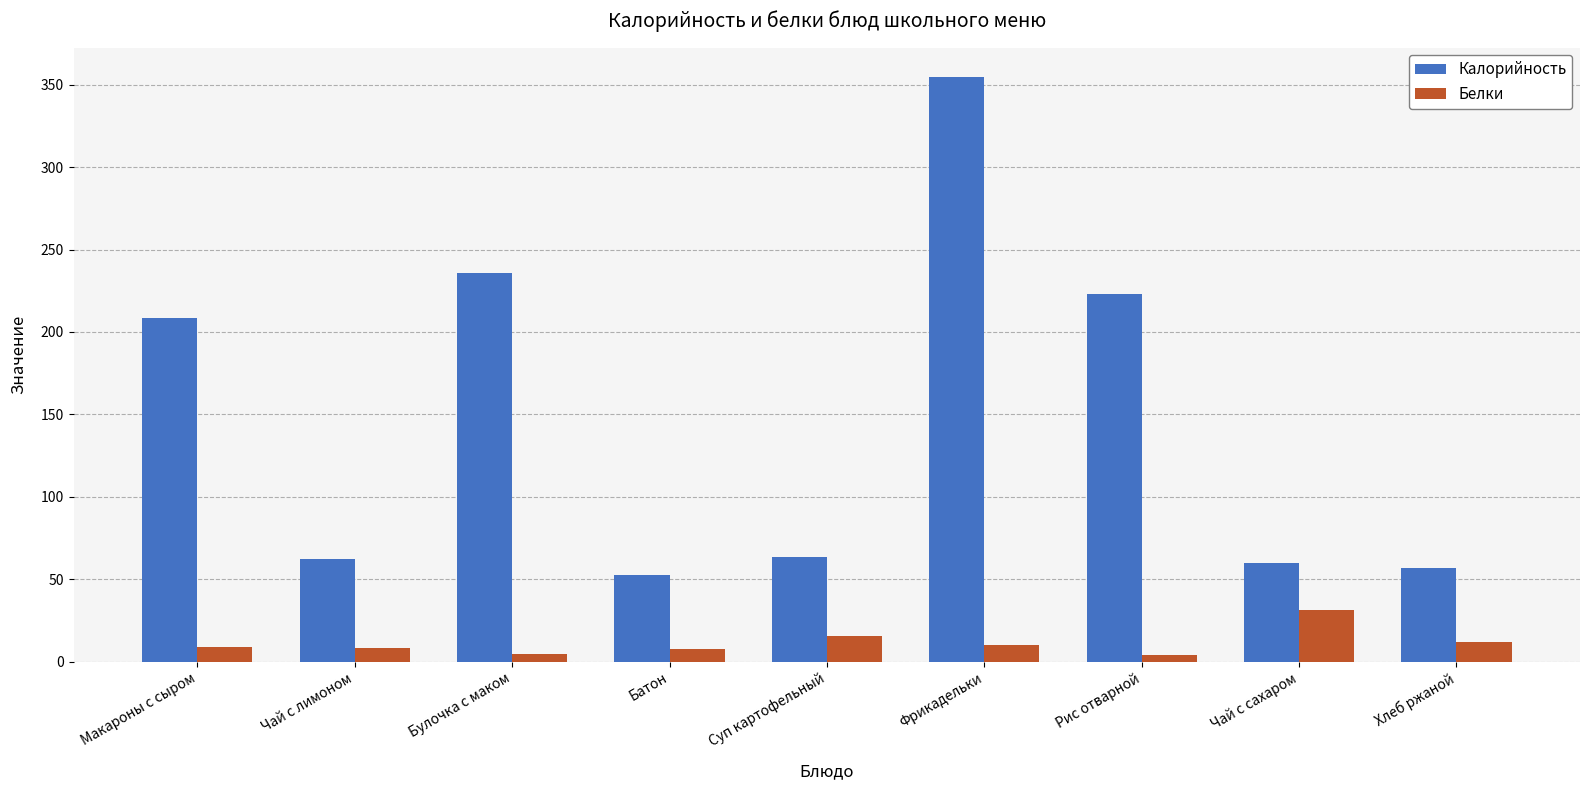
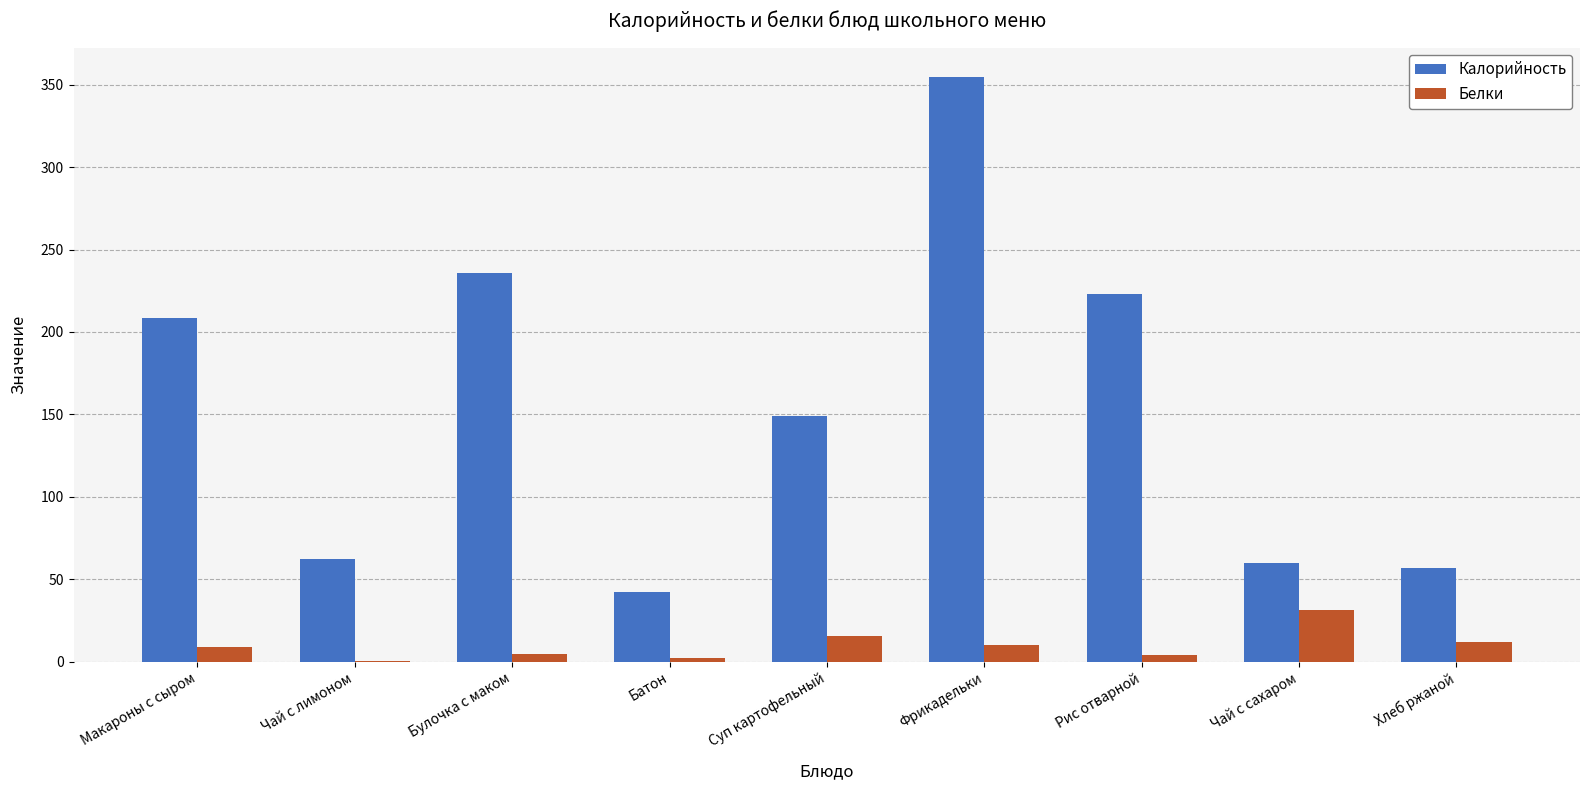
Белки, Чай с лимоном: 8 -> 0
Калорийность, Батон: 52 -> 42
Белки, Батон: 7 -> 2
Калорийность, Суп картофельный: 64 -> 149
